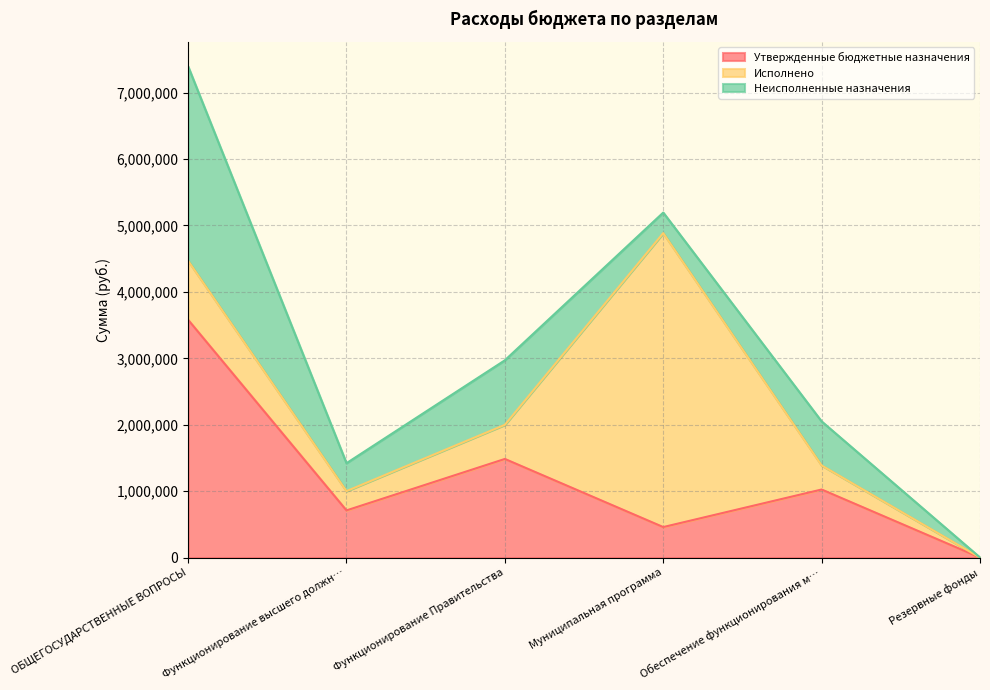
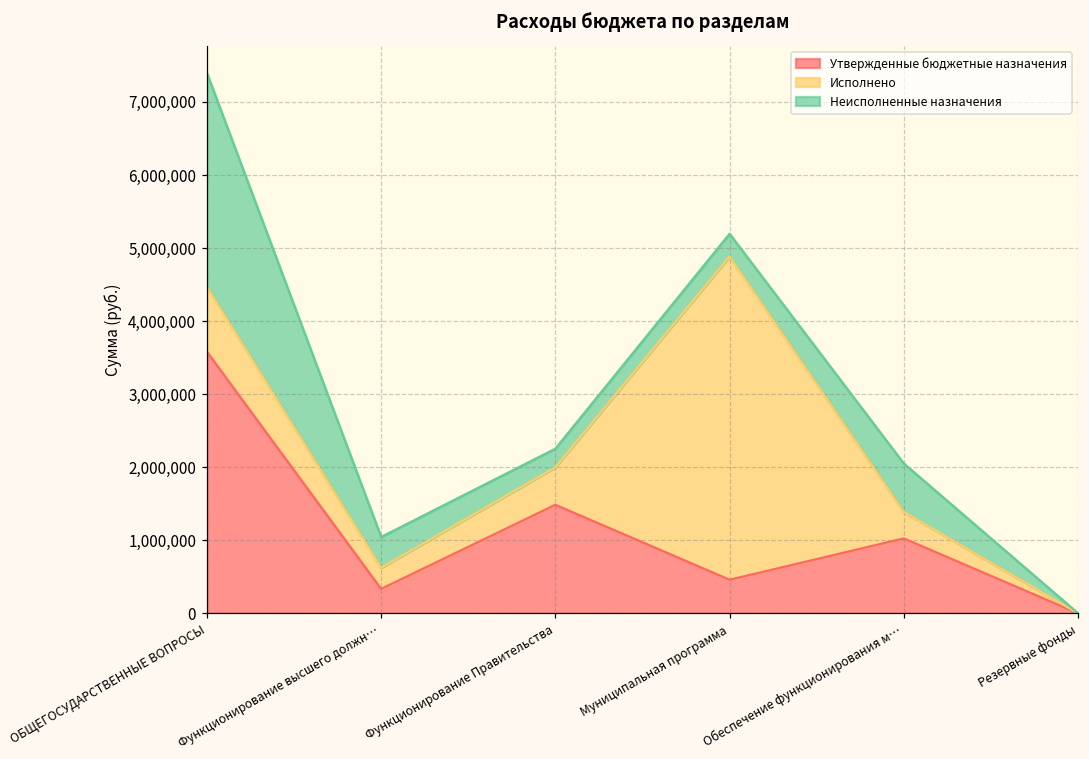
Утвержденные бюджетные назначения, Функционирование высшего должн…: 700,000 -> 300,000
Неисполненные назначения, Функционирование Правительства: 1,000,000 -> 300,000
